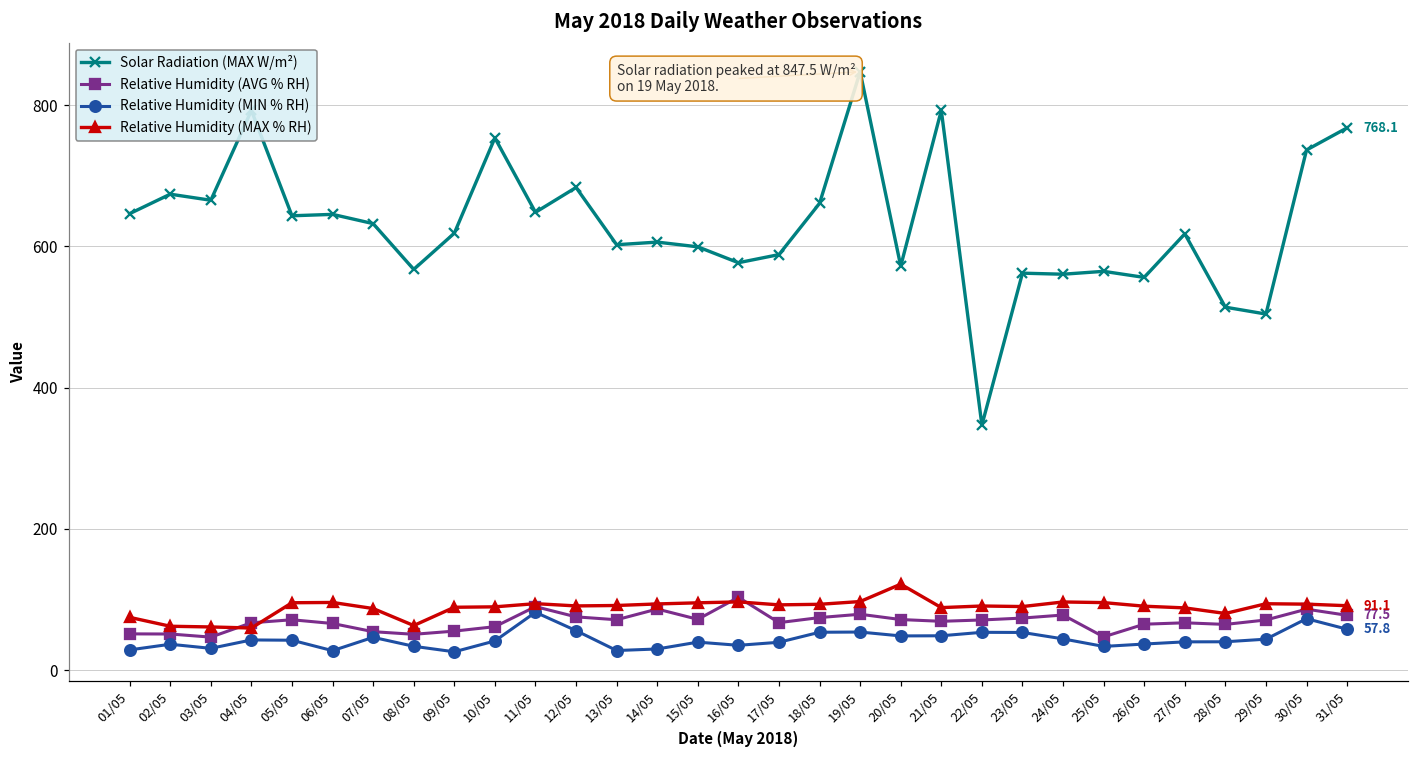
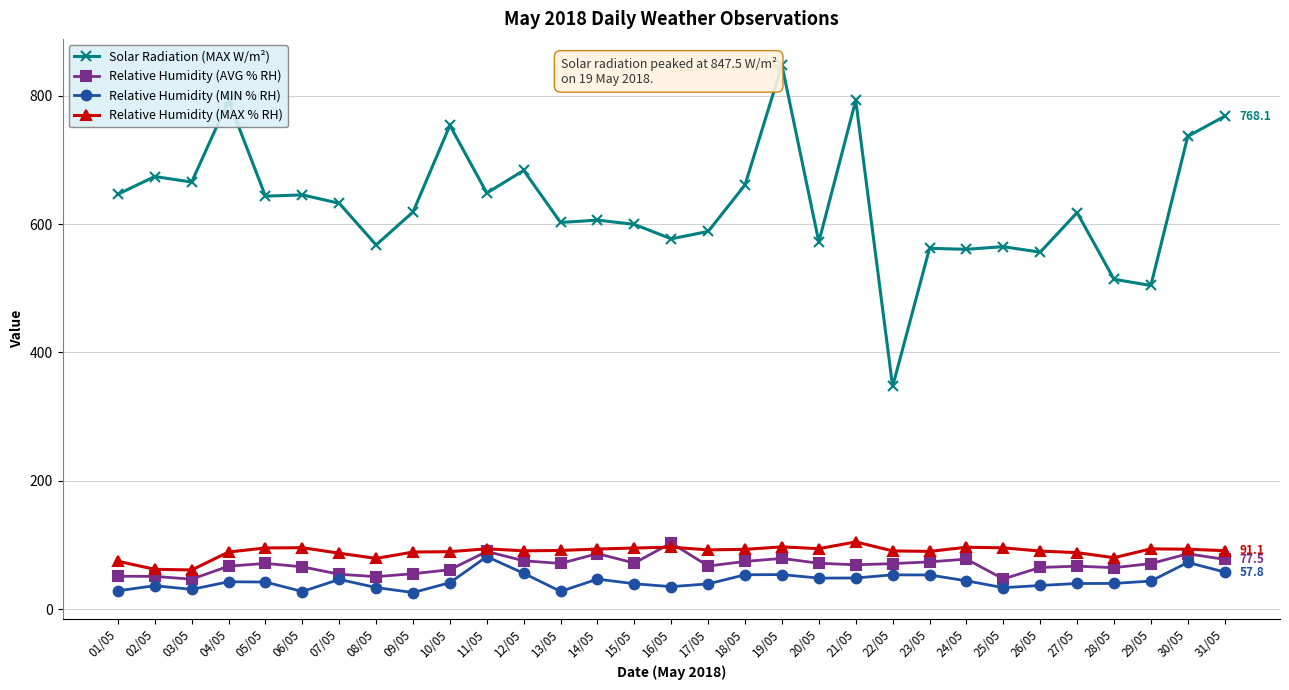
Relative Humidity (MAX % RH), 04/05: 60 -> 90
Relative Humidity (MAX % RH), 08/05: 60 -> 80
Relative Humidity (MIN % RH), 14/05: 30 -> 50
Relative Humidity (MAX % RH), 20/05: 120 -> 90
Relative Humidity (MAX % RH), 21/05: 90 -> 100
